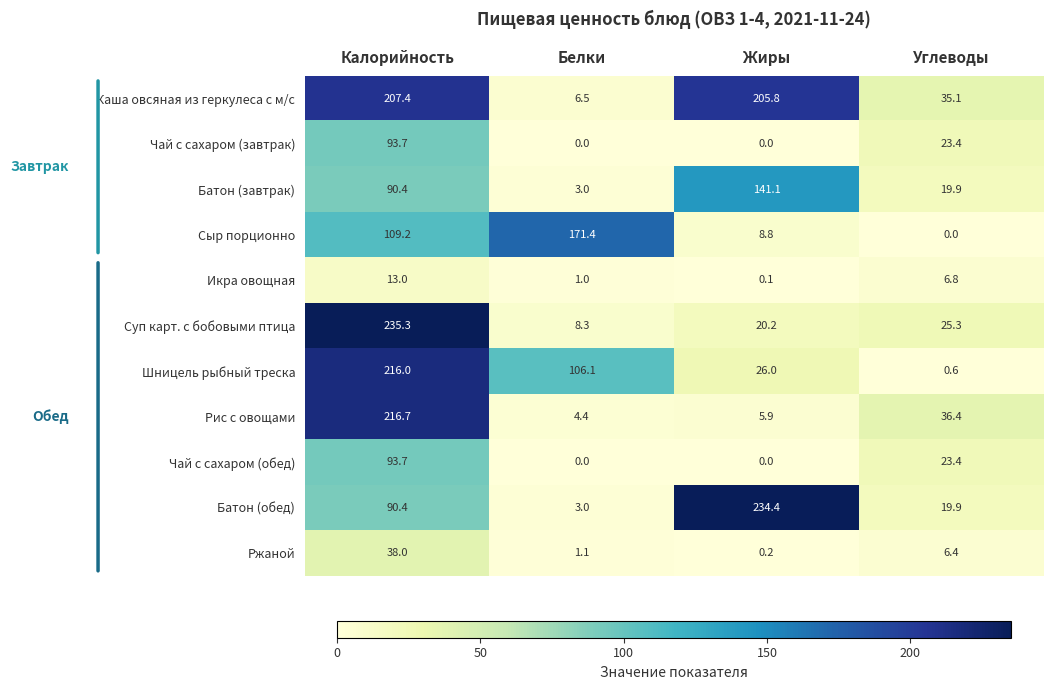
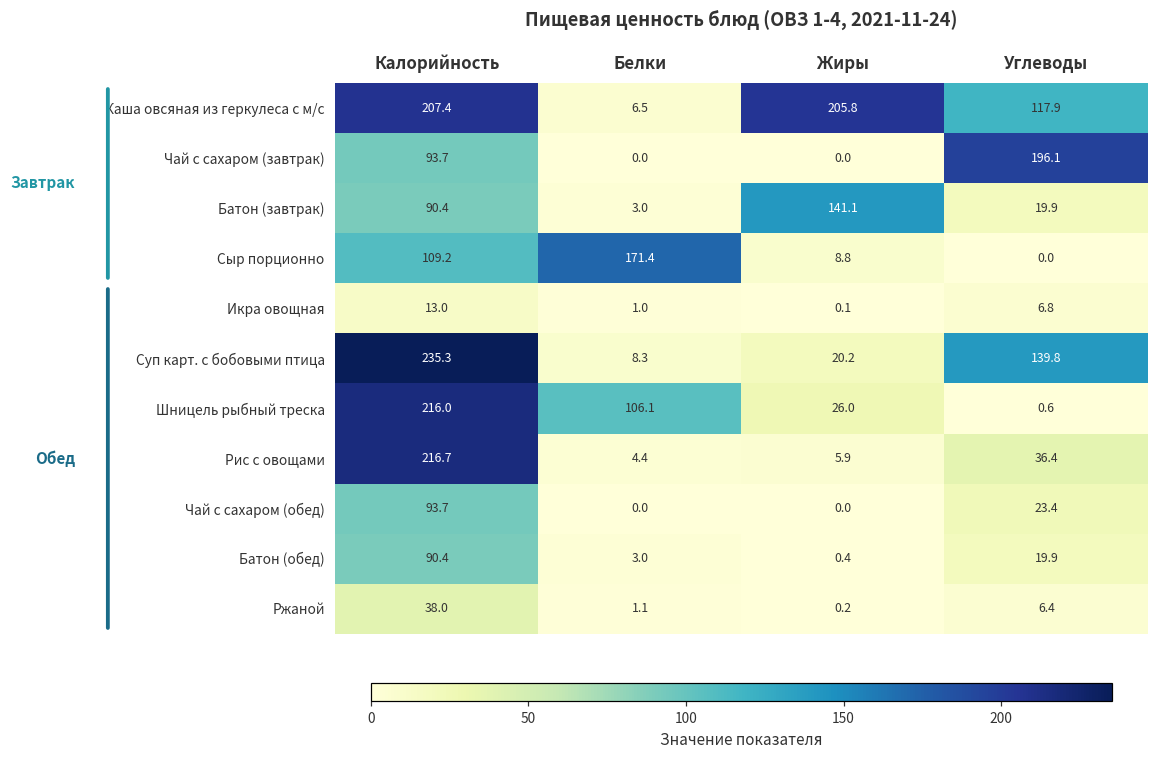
Каша овсяная из геркулеса с м/с, Углеводы: 35.1 -> 117.9
Чай с сахаром (завтрак), Углеводы: 23.4 -> 196.1
Суп карт. с бобовыми птица, Углеводы: 25.3 -> 139.8
Батон (обед), Жиры: 234.4 -> 0.4
